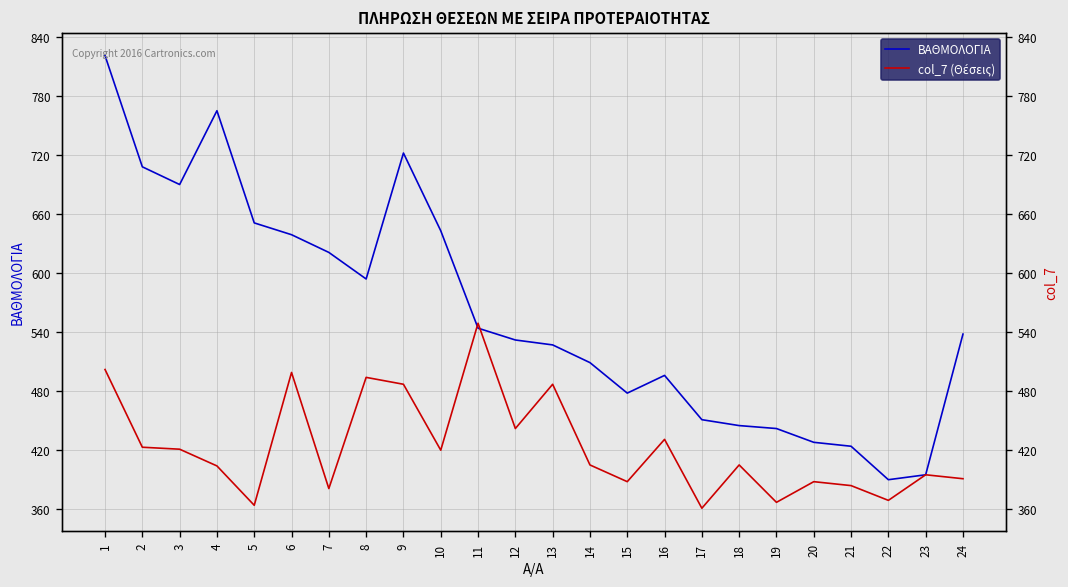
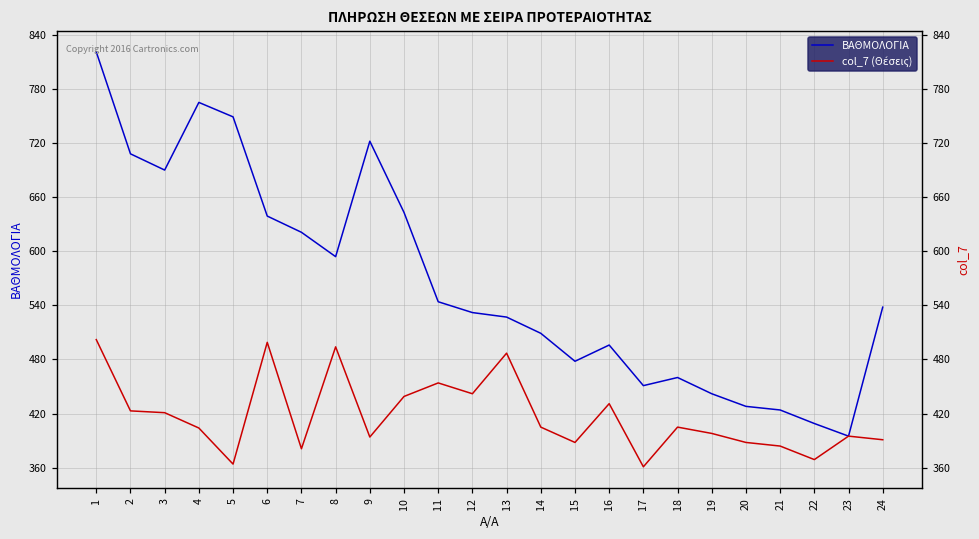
ΒΑΘΜΟΛΟΓΙΑ, 5: 650 -> 750
col_7 (Θέσεις), 9: 490 -> 390
col_7 (Θέσεις), 10: 420 -> 440
col_7 (Θέσεις), 11: 550 -> 450
ΒΑΘΜΟΛΟΓΙΑ, 18: 450 -> 460
col_7 (Θέσεις), 19: 370 -> 400
ΒΑΘΜΟΛΟΓΙΑ, 22: 390 -> 410
